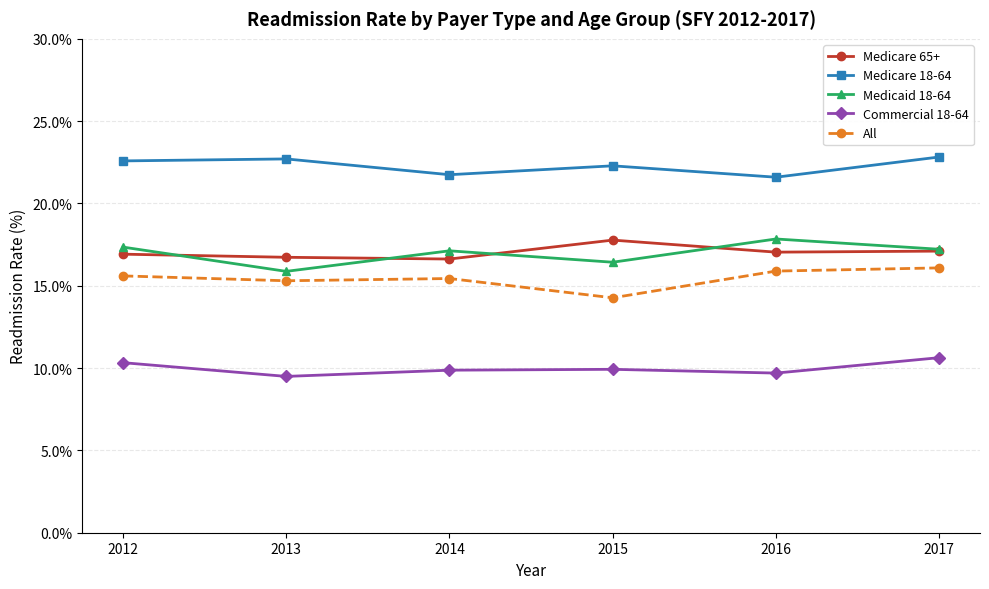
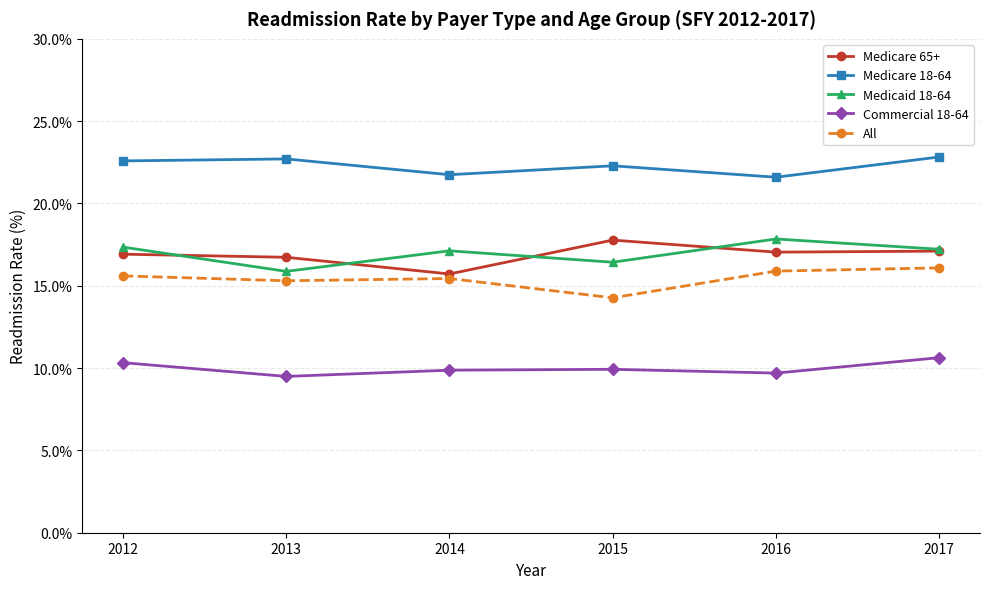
Medicare 65+, 2014: 16.6% -> 15.7%
